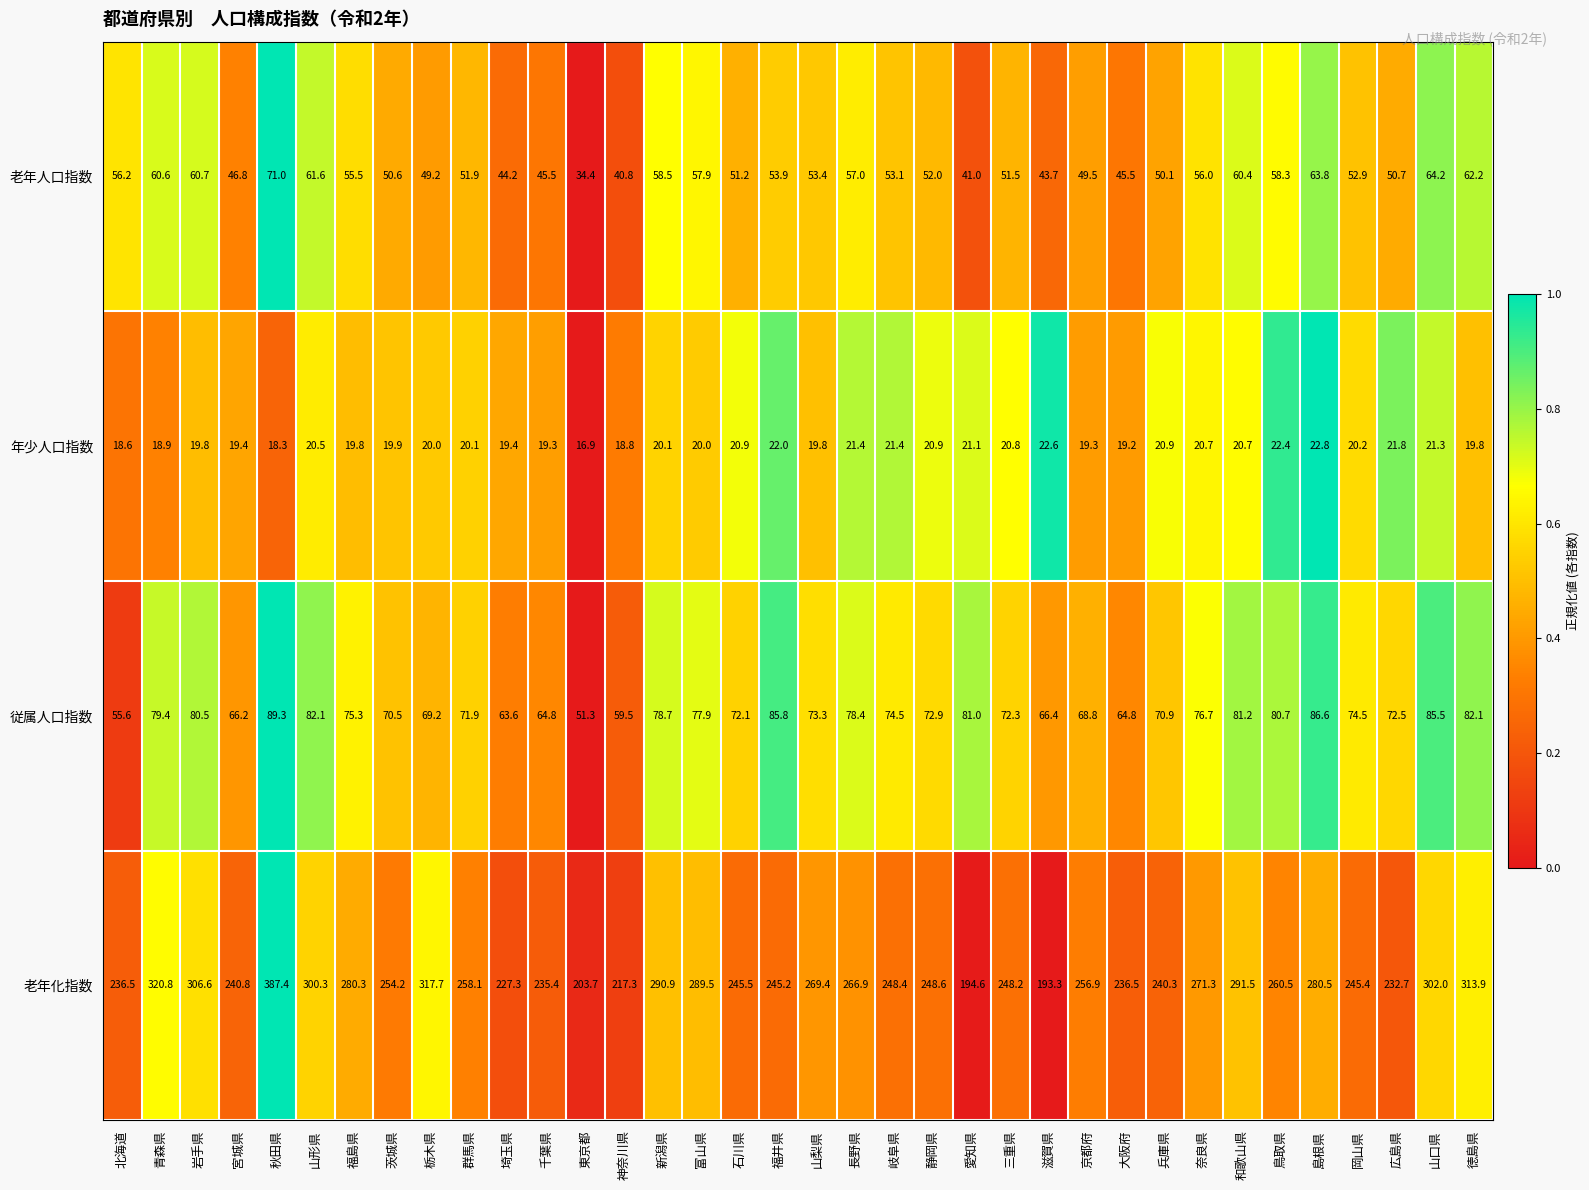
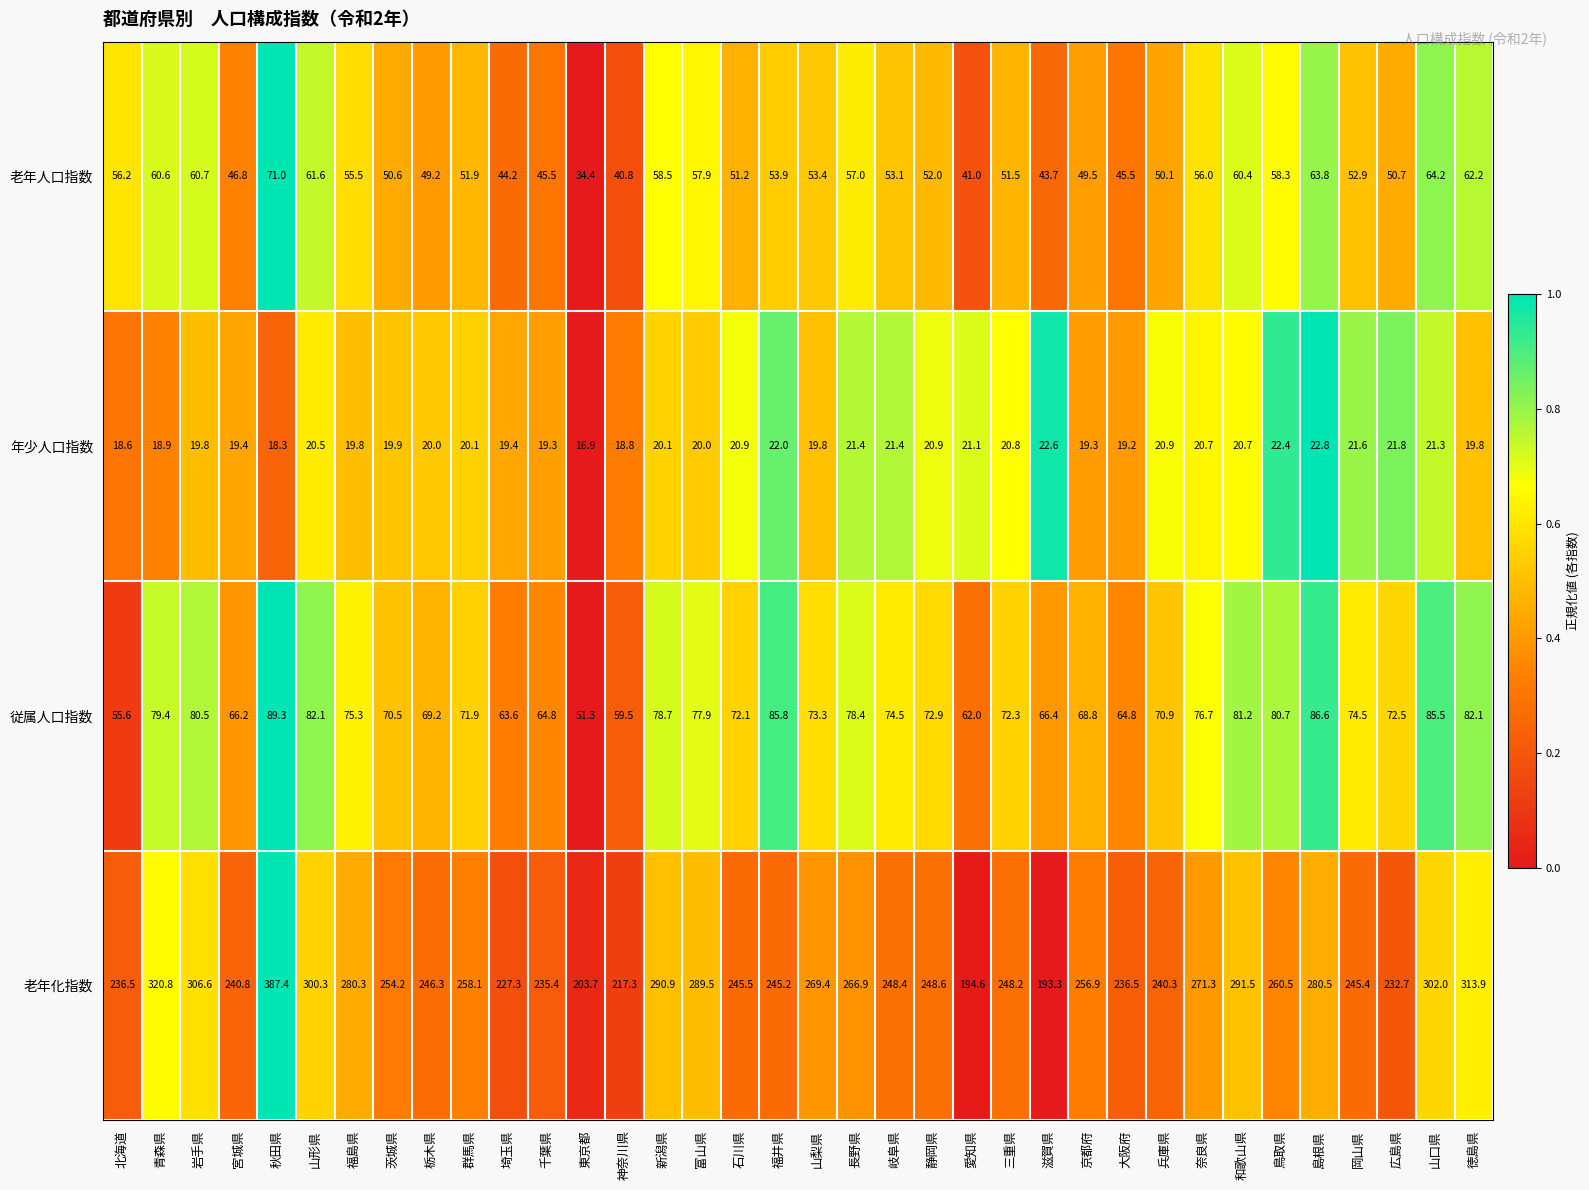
年少人口指数, 岡山県: 20.2 -> 21.6
従属人口指数, 愛知県: 81.0 -> 62.0
老年化指数, 栃木県: 317.7 -> 246.3
